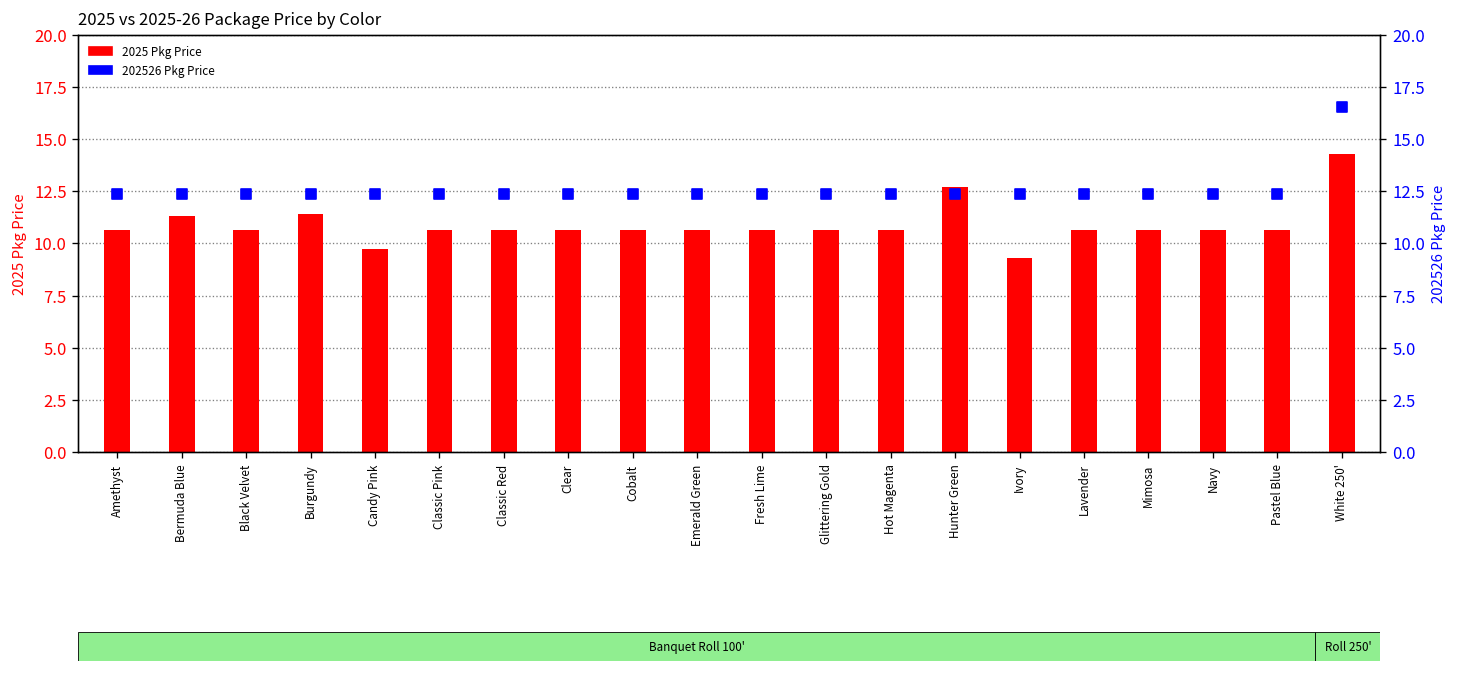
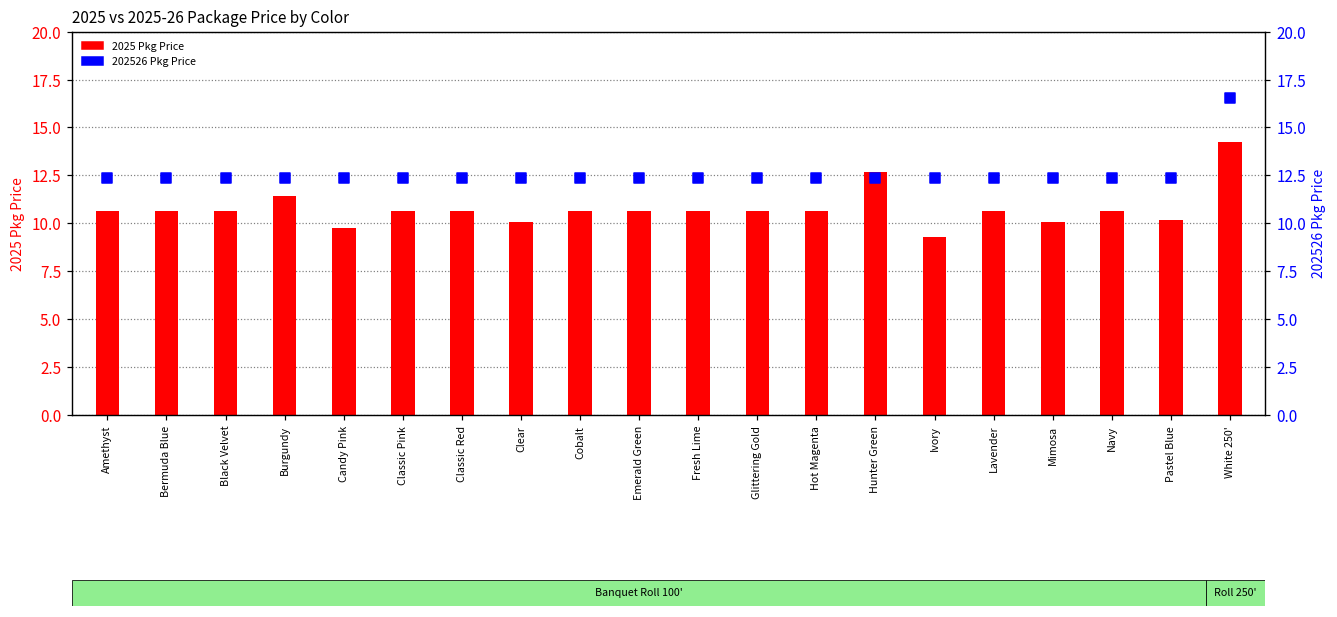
2025 Pkg Price, Bermuda Blue: 11.3 -> 10.7
2025 Pkg Price, Clear: 10.7 -> 10.0
2025 Pkg Price, Mimosa: 10.7 -> 10.1
2025 Pkg Price, Pastel Blue: 10.7 -> 10.2
